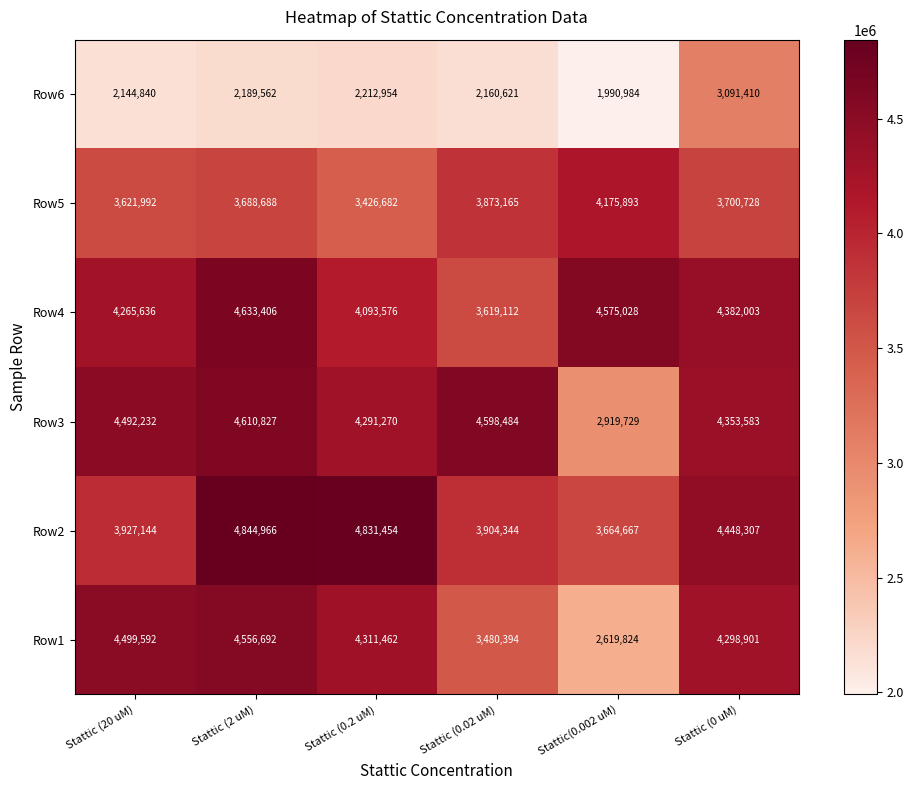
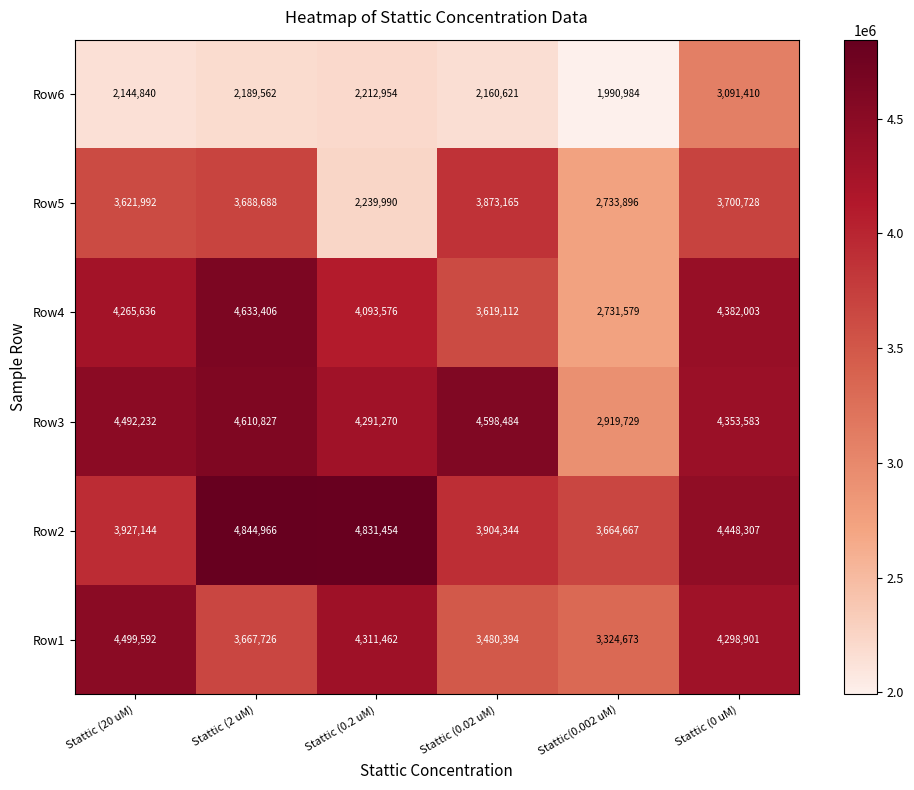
Row5, Stattic (0.2 uM): 3,426,682 -> 2,239,990
Row5, Stattic(0.002 uM): 4,175,893 -> 2,733,896
Row4, Stattic(0.002 uM): 4,575,028 -> 2,731,579
Row1, Stattic (2 uM): 4,556,692 -> 3,667,726
Row1, Stattic(0.002 uM): 2,619,824 -> 3,324,673
